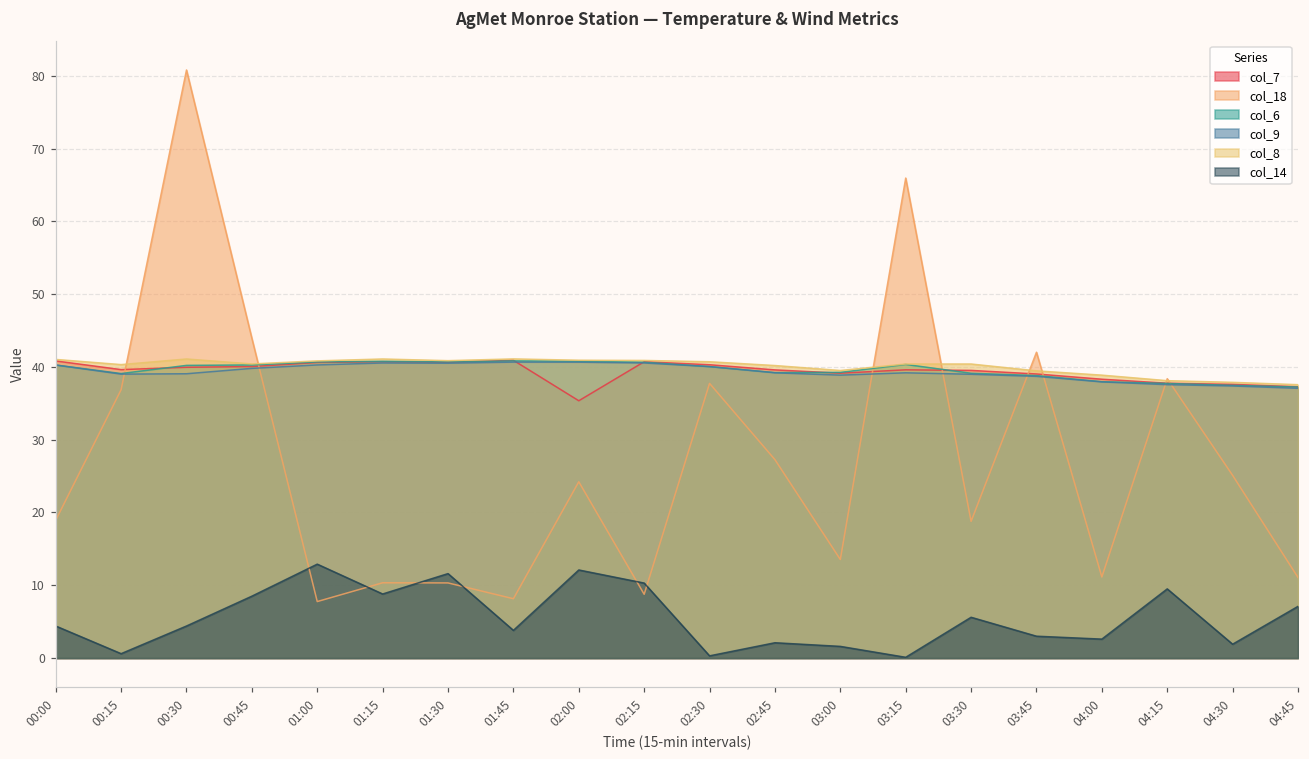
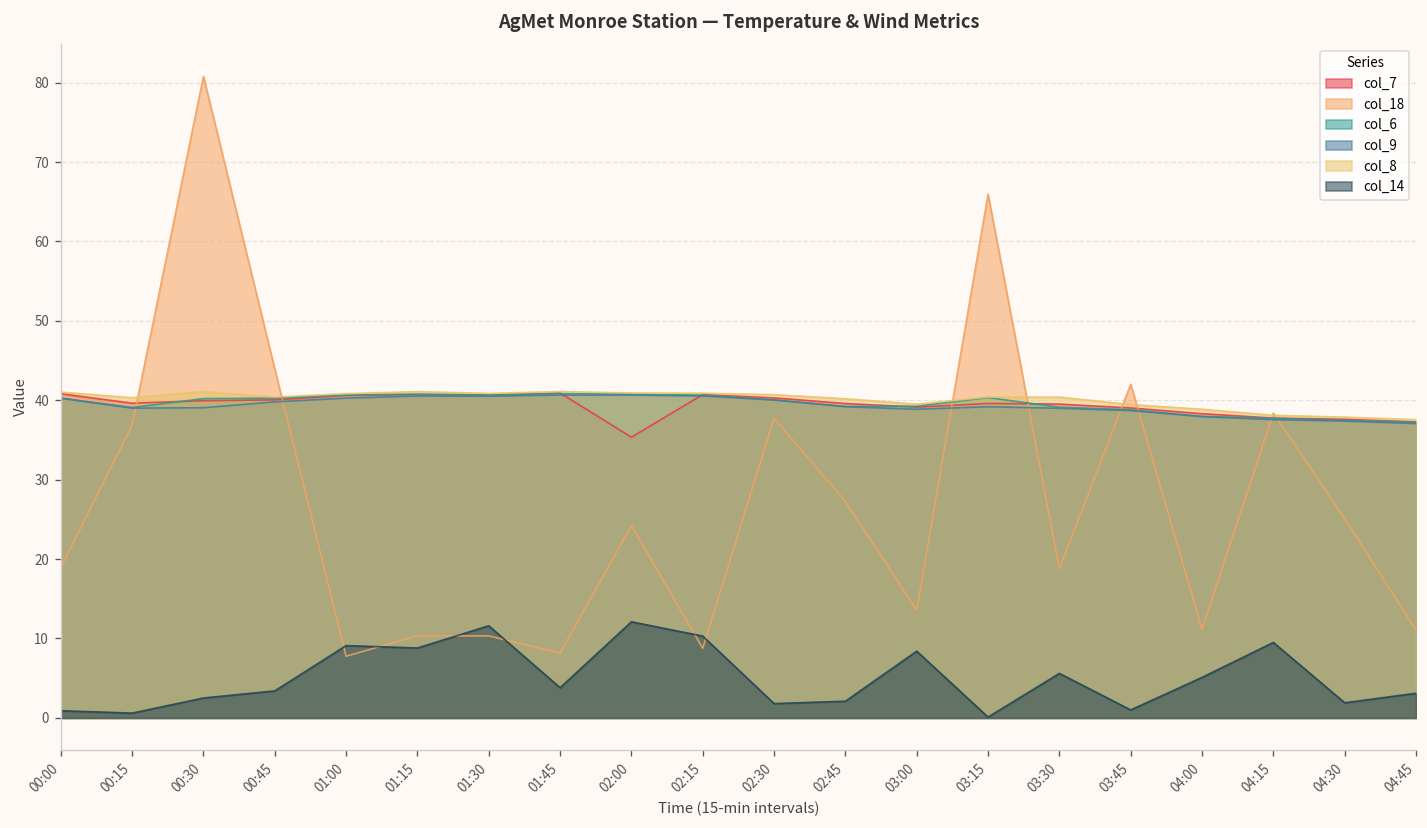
col_14, 00:00: 4 -> 1
col_14, 00:30: 4 -> 3
col_14, 00:45: 9 -> 3
col_14, 01:00: 13 -> 9
col_14, 02:30: 0 -> 2
col_14, 03:00: 2 -> 8
col_14, 03:45: 3 -> 1
col_14, 04:00: 3 -> 5
col_14, 04:45: 7 -> 3
